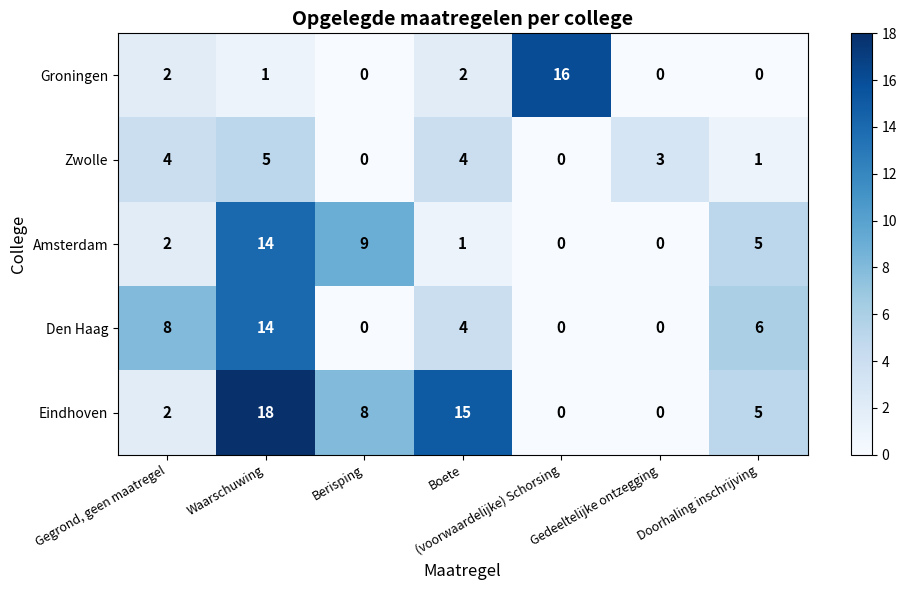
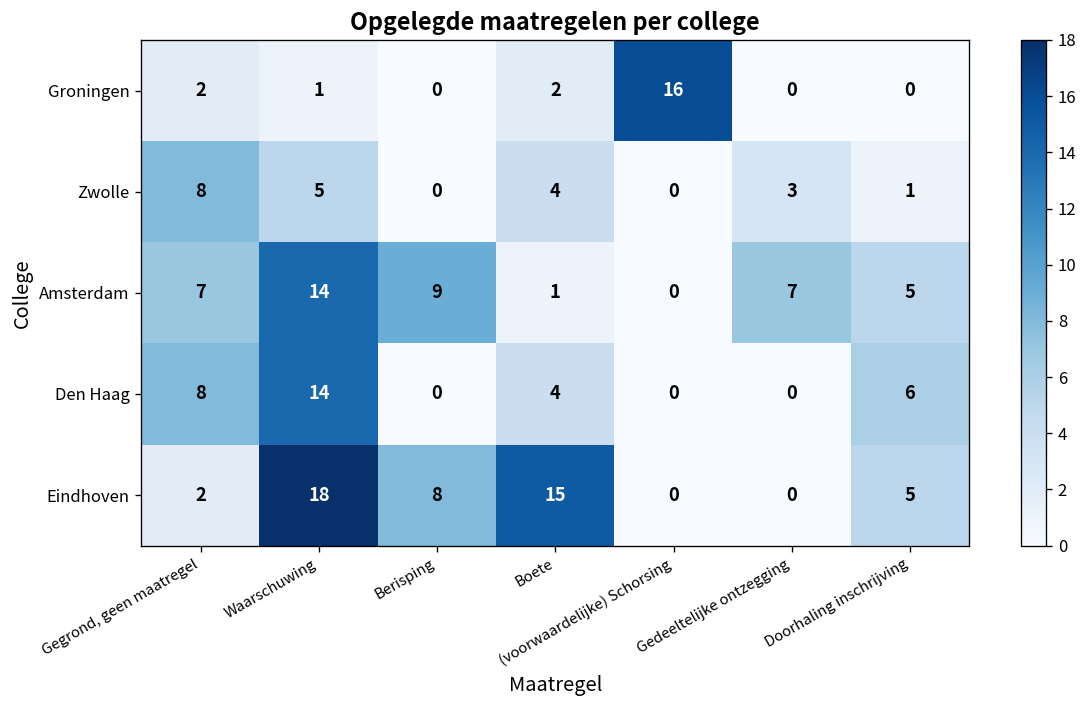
Zwolle, Gegrond, geen maatregel: 4 -> 8
Amsterdam, Gegrond, geen maatregel: 2 -> 7
Amsterdam, Gedeeltelijke ontzegging: 0 -> 7
